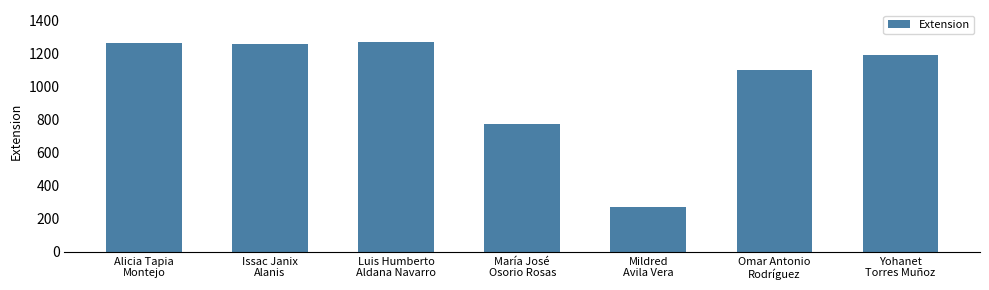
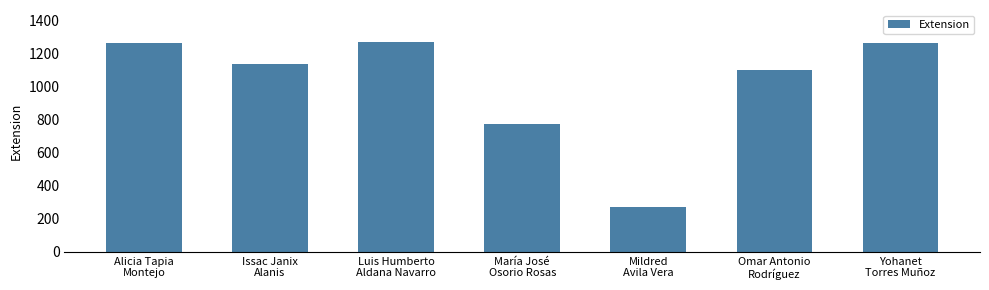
Issac Janix Alanis: 1260 -> 1140
Yohanet Torres Muñoz: 1190 -> 1260
